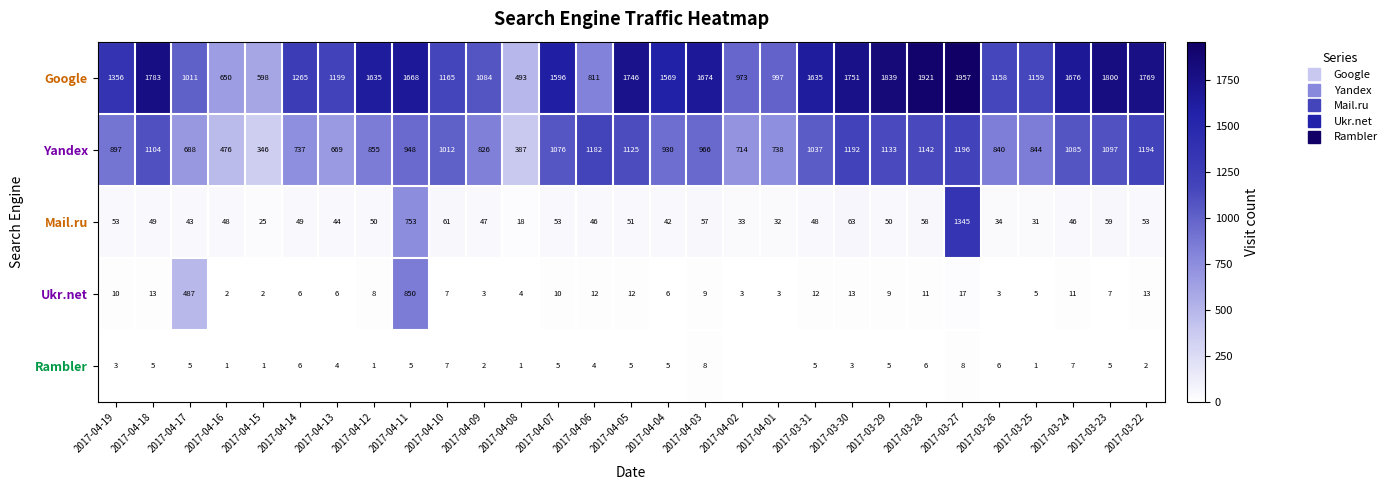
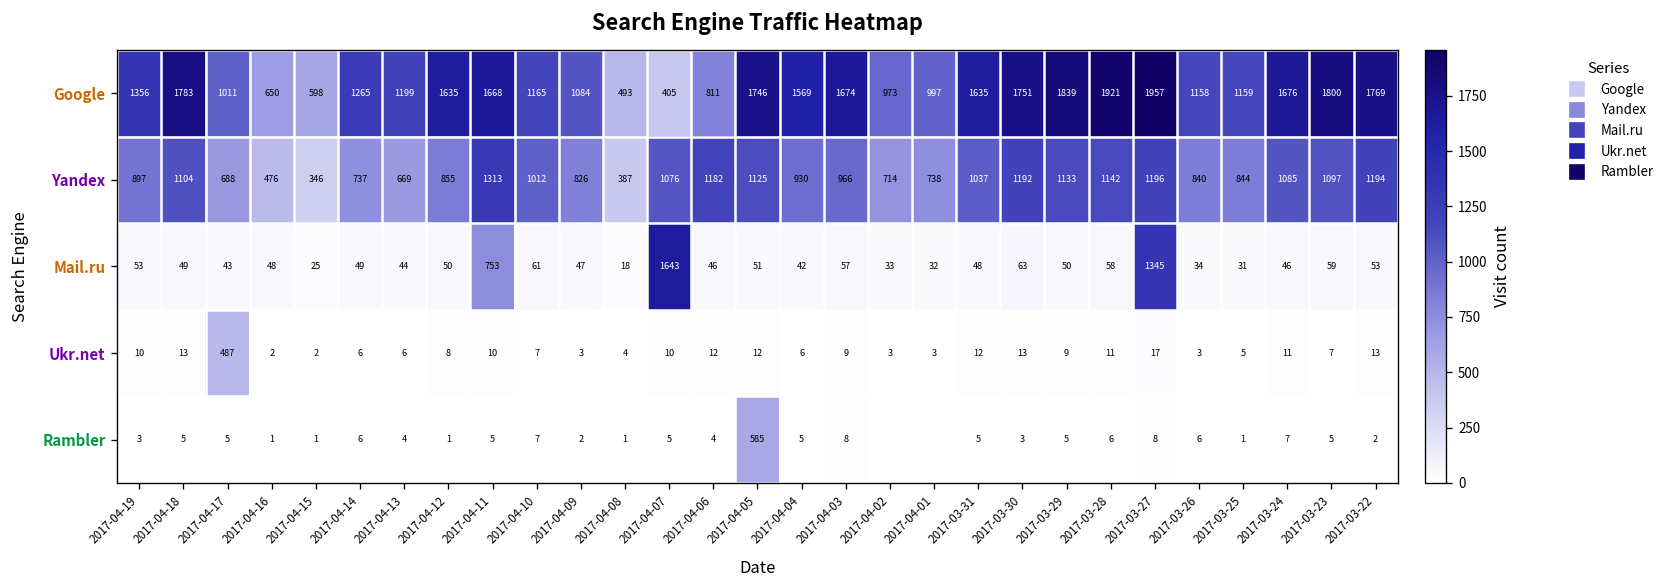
Google, 2017-04-07: 1596 -> 405
Yandex, 2017-04-11: 948 -> 1313
Mail.ru, 2017-04-07: 53 -> 1643
Ukr.net, 2017-04-11: 850 -> 10
Rambler, 2017-04-05: 5 -> 585
